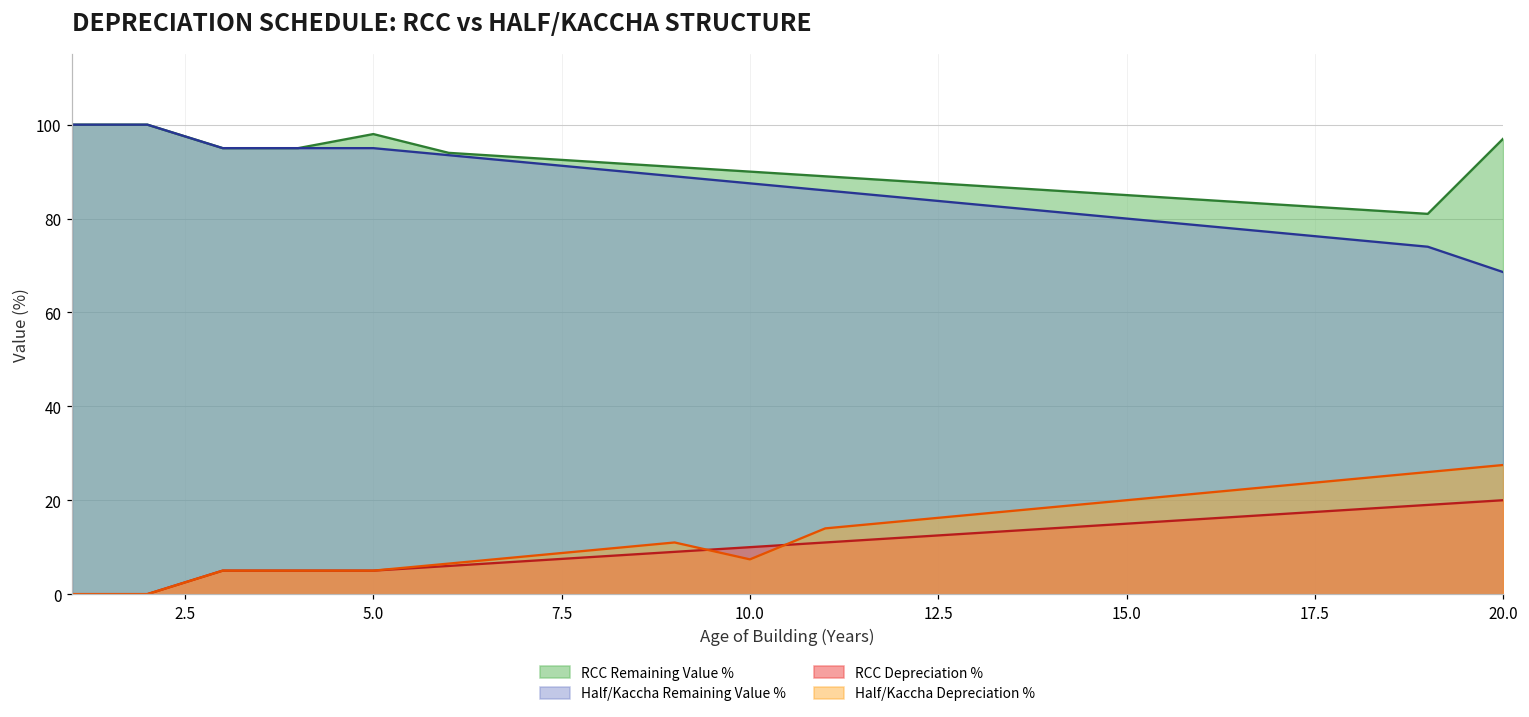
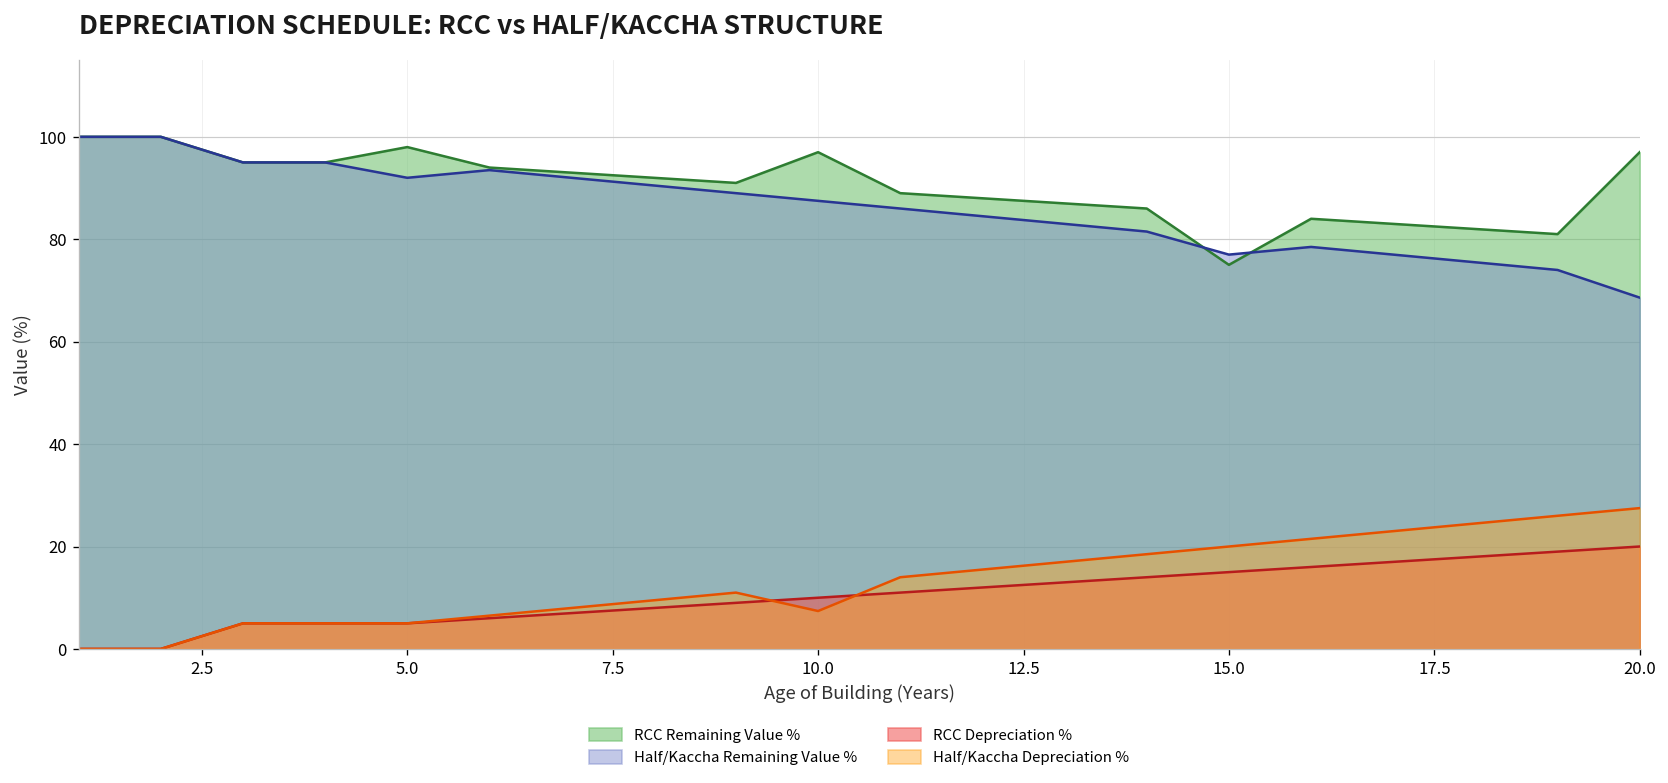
Half/Kaccha Remaining Value %, 5.0: 95 -> 92
RCC Remaining Value %, 10.0: 90 -> 97
RCC Remaining Value %, 15.0: 85 -> 75
Half/Kaccha Remaining Value %, 15.0: 80 -> 77
